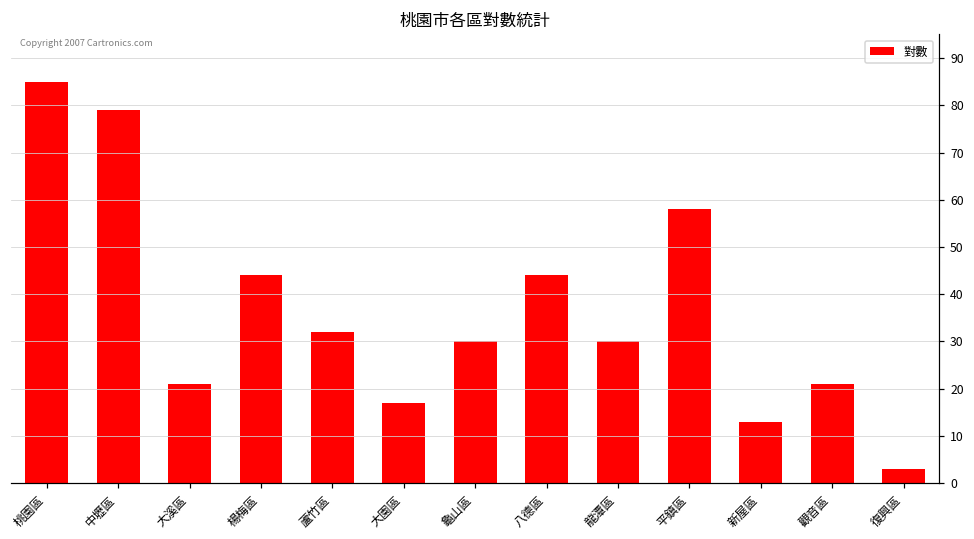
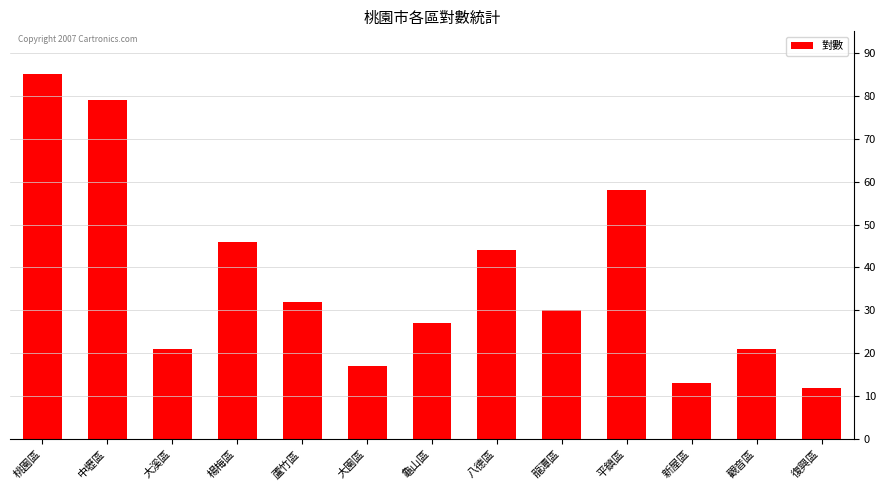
楊梅區: 44 -> 46
龜山區: 30 -> 27
復興區: 3 -> 12
